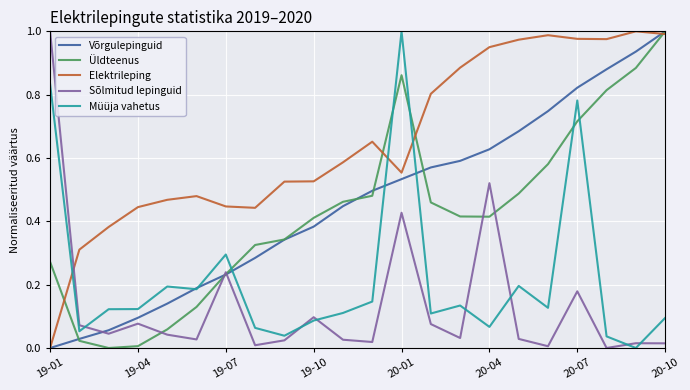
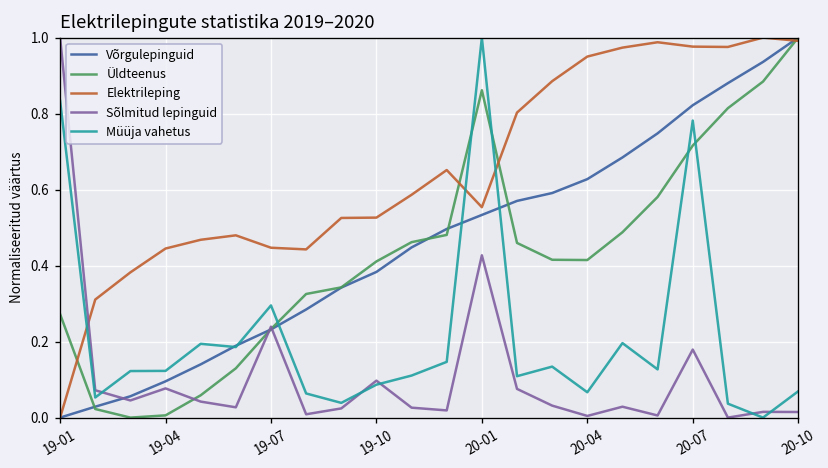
Sõlmitud lepinguid, 20-04: 0.52 -> 0.00
Müüja vahetus, 20-10: 0.10 -> 0.07
